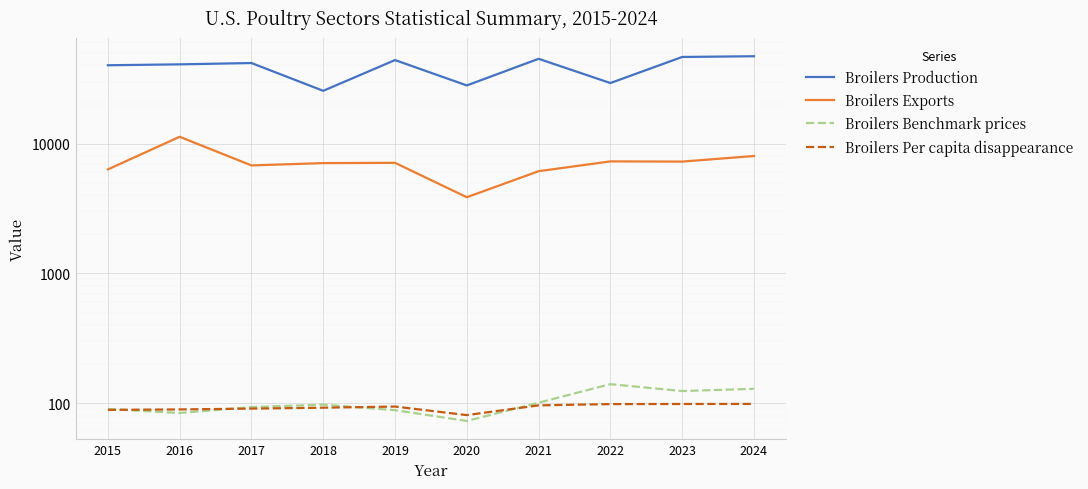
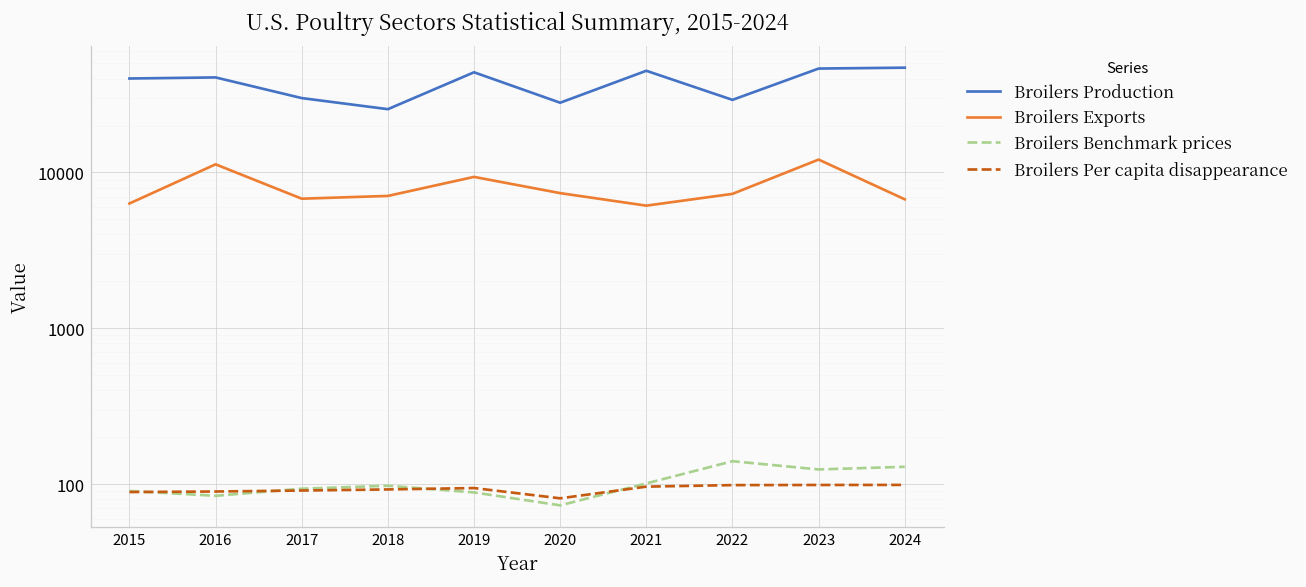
Broilers Production, 2017: 42000 -> 30000
Broilers Exports, 2019: 7000 -> 9000
Broilers Exports, 2020: 3900 -> 7000
Broilers Exports, 2023: 7000 -> 12000
Broilers Exports, 2024: 8000 -> 7000
